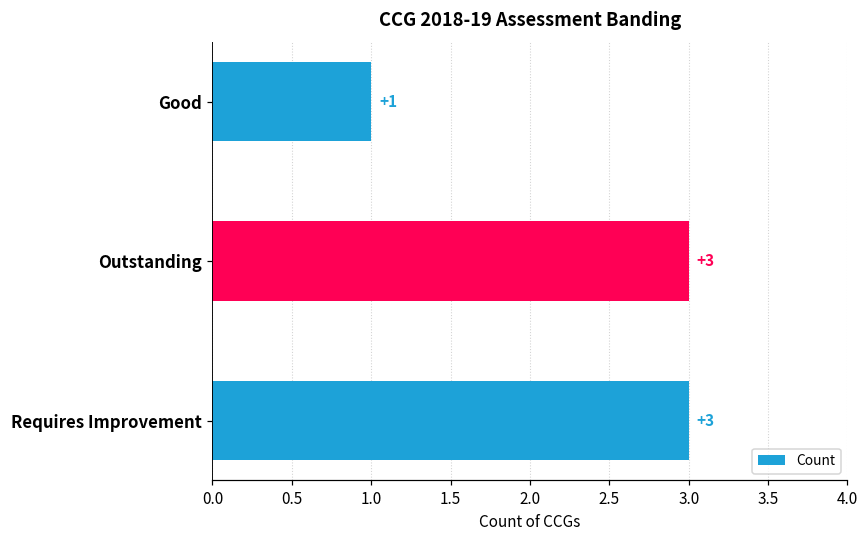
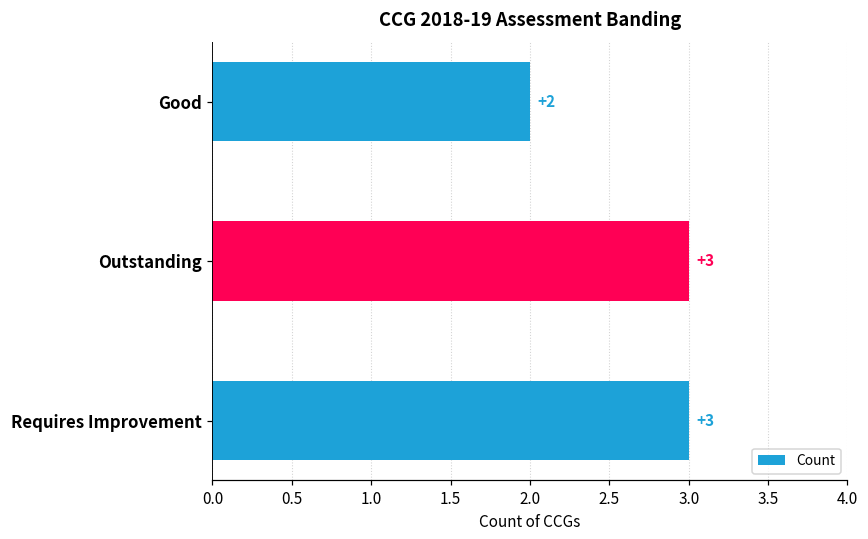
Good: +1 -> +2
